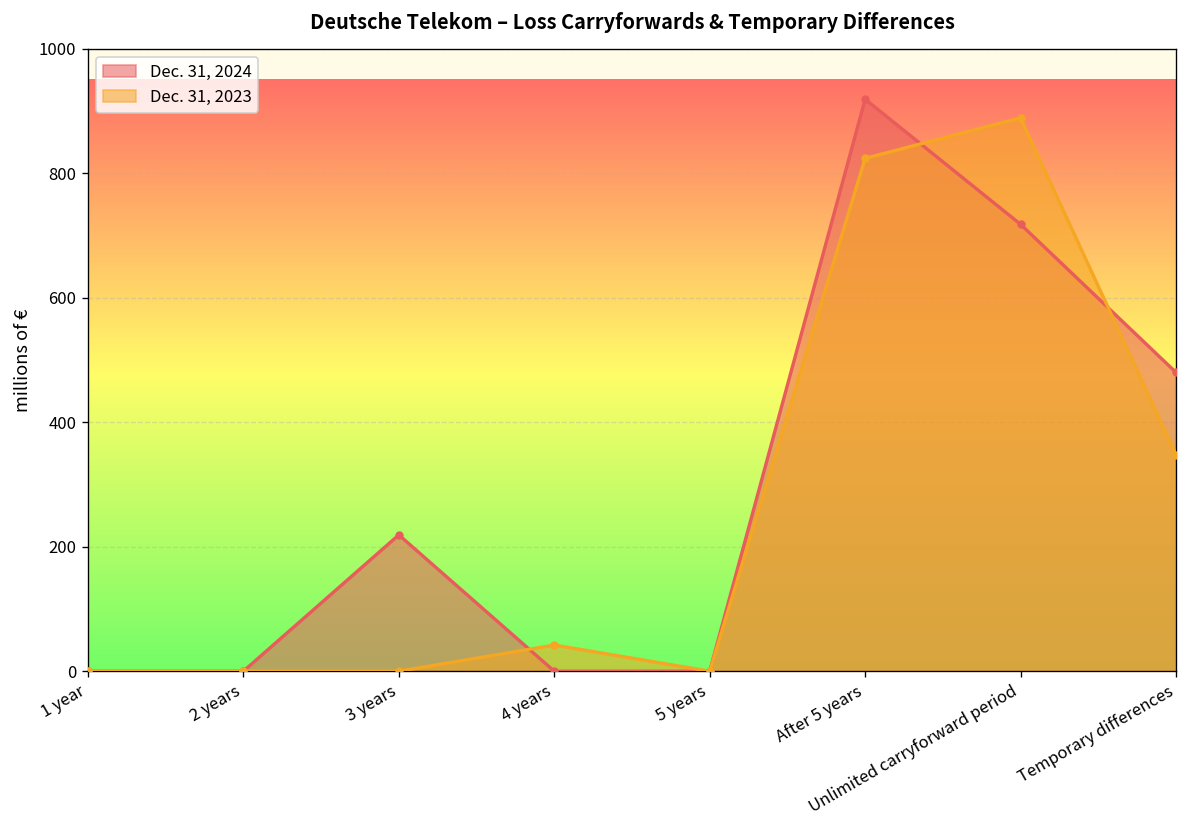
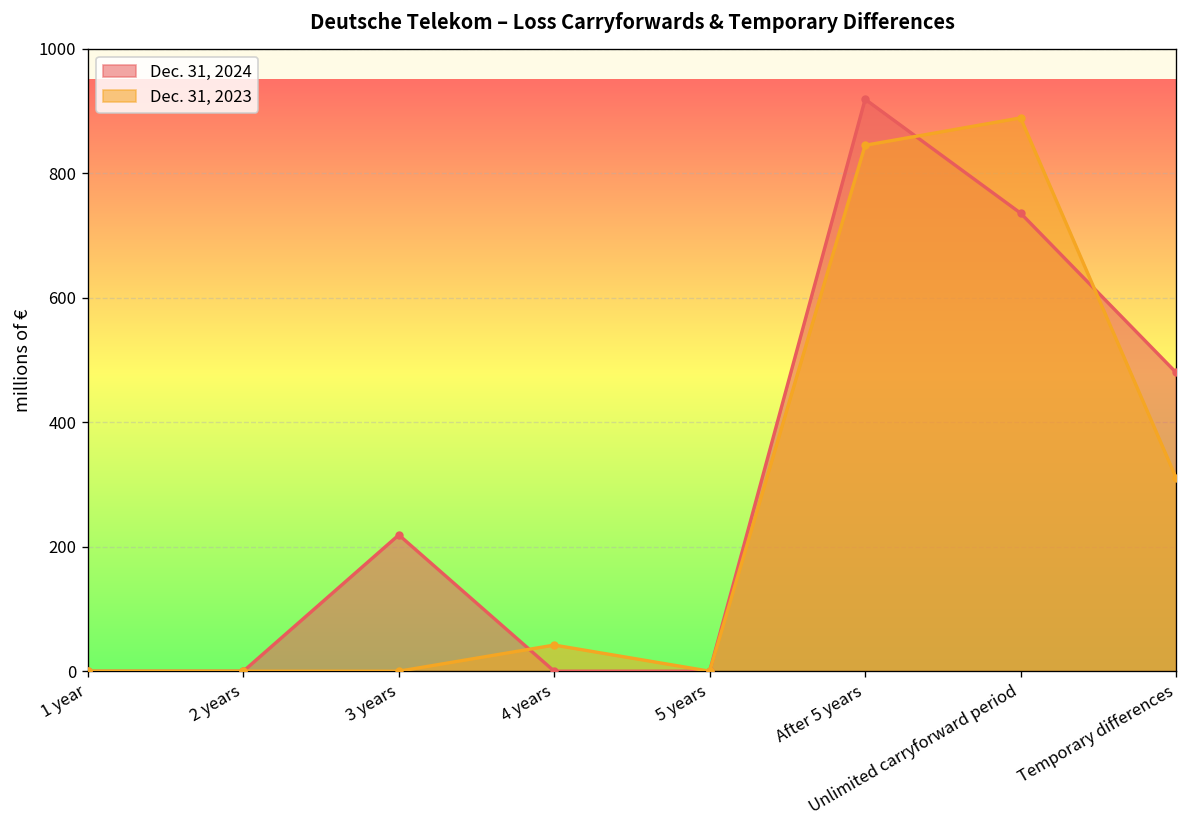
Dec. 31, 2023, After 5 years: 820 -> 850
Dec. 31, 2024, Unlimited carryforward period: 720 -> 740
Dec. 31, 2023, Temporary differences: 350 -> 310
